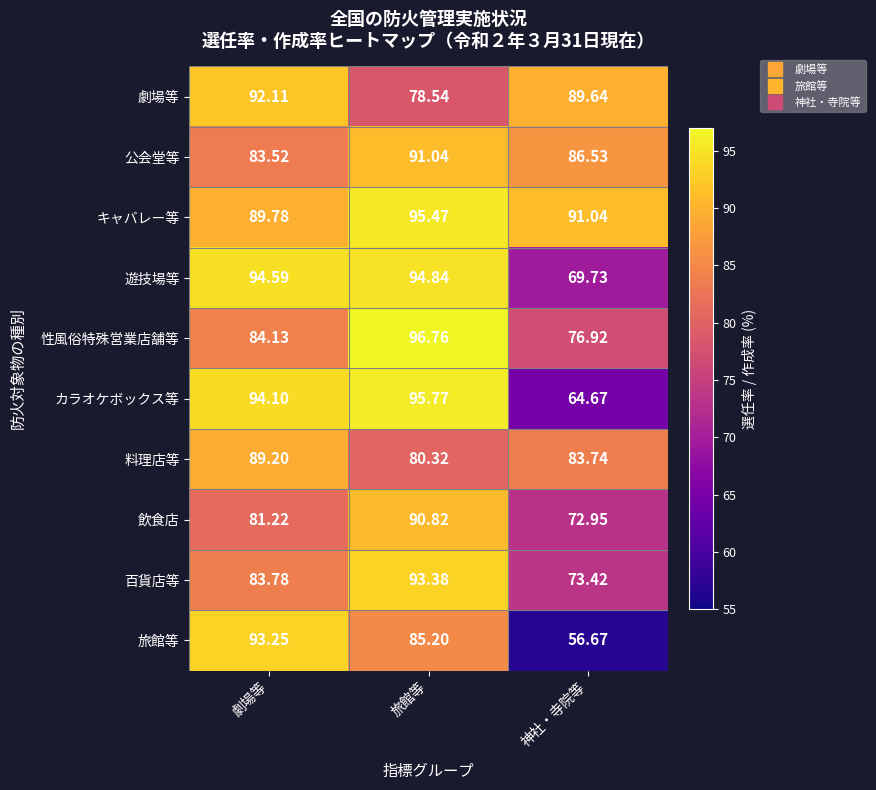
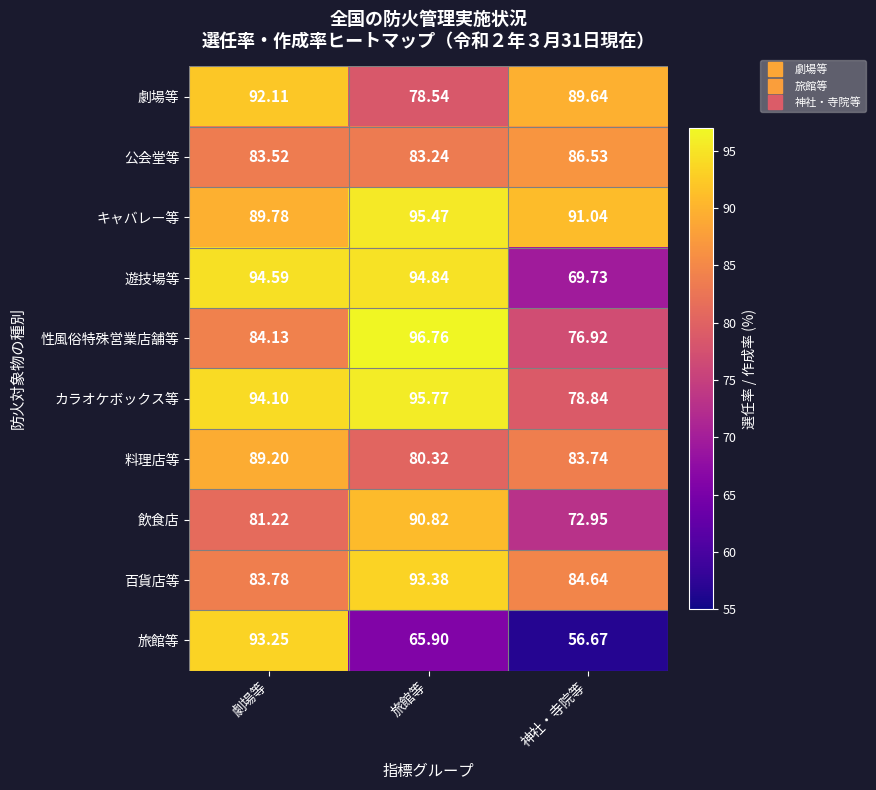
公会堂等, 旅館等: 91.04 -> 83.24
カラオケボックス等, 神社・寺院等: 64.67 -> 78.84
百貨店等, 神社・寺院等: 73.42 -> 84.64
旅館等, 旅館等: 85.20 -> 65.90
